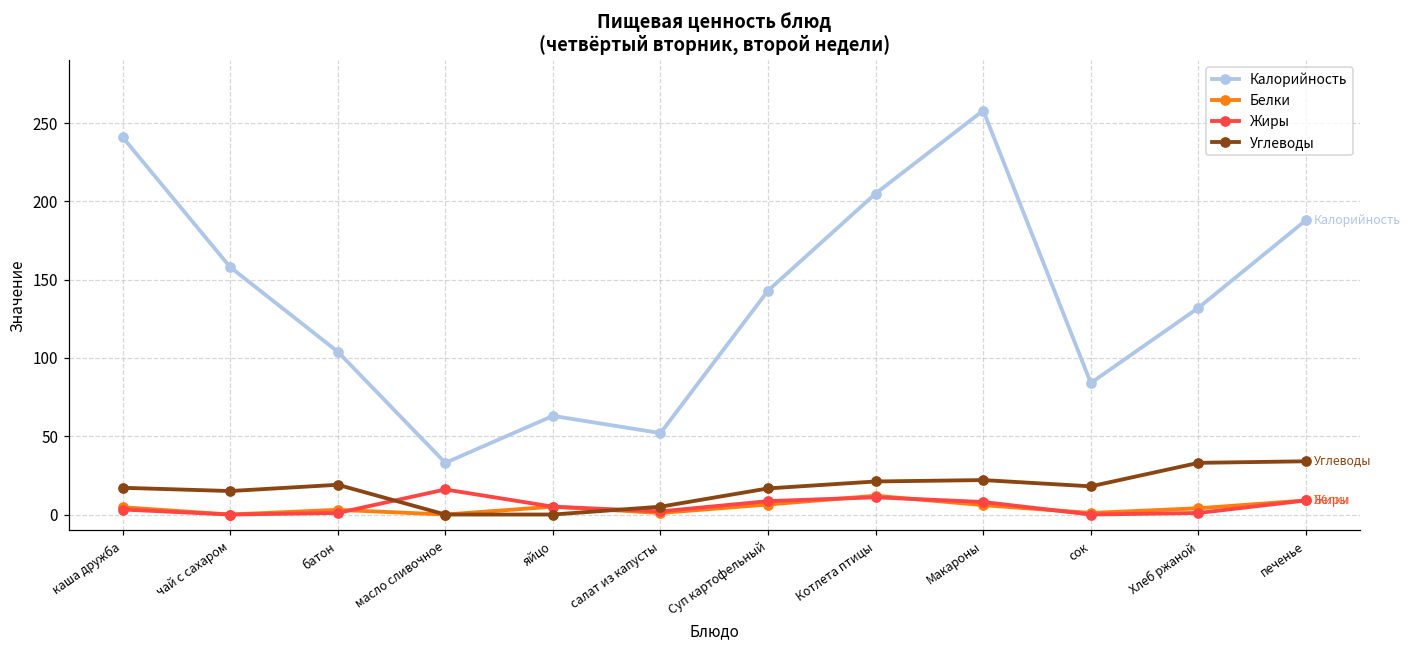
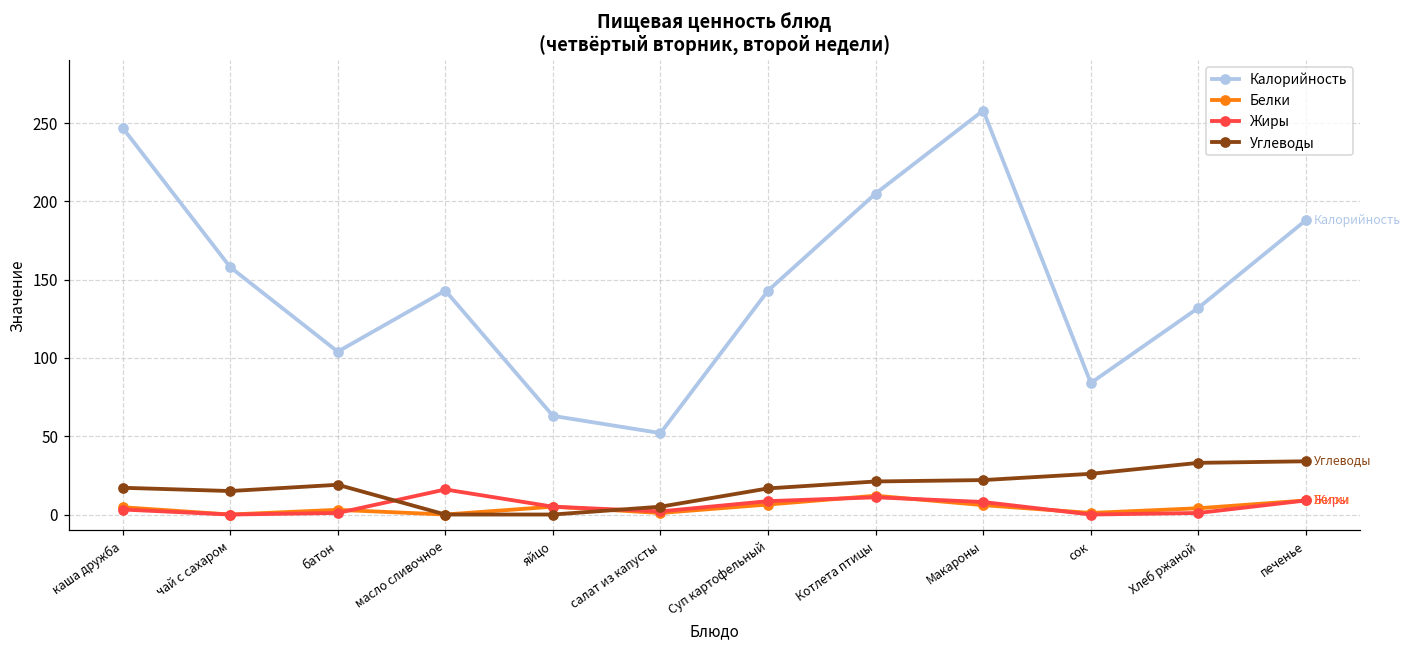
Калорийность, каша дружба: 241 -> 247
Калорийность, масло сливочное: 33 -> 143
Углеводы, сок: 18 -> 26
